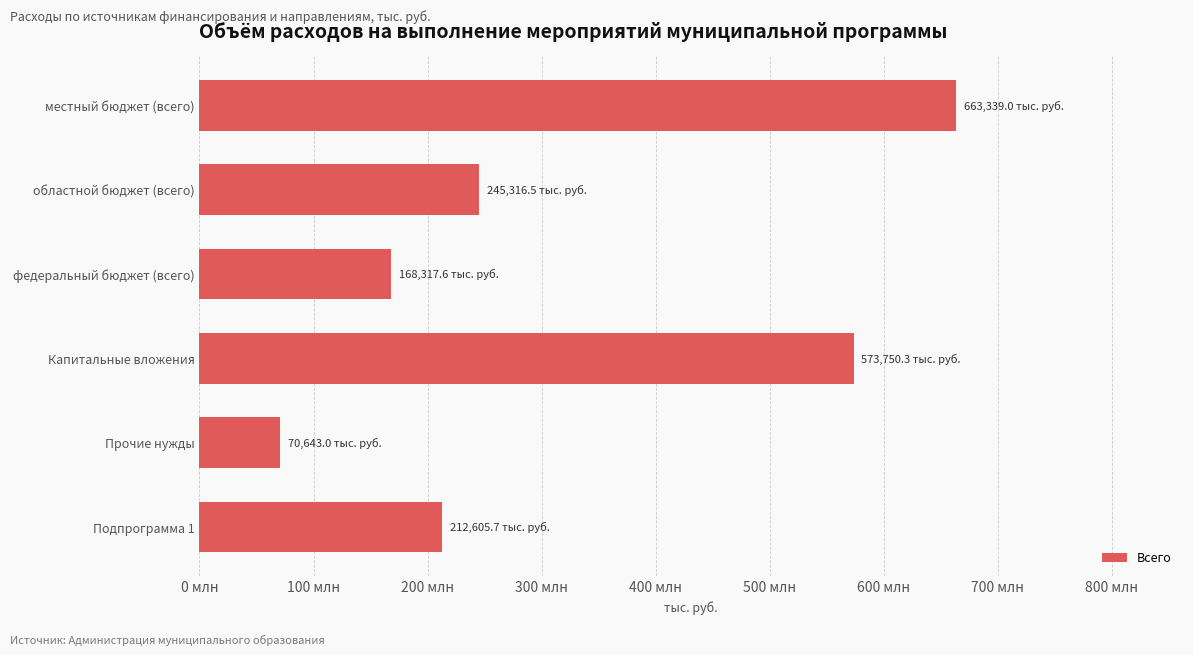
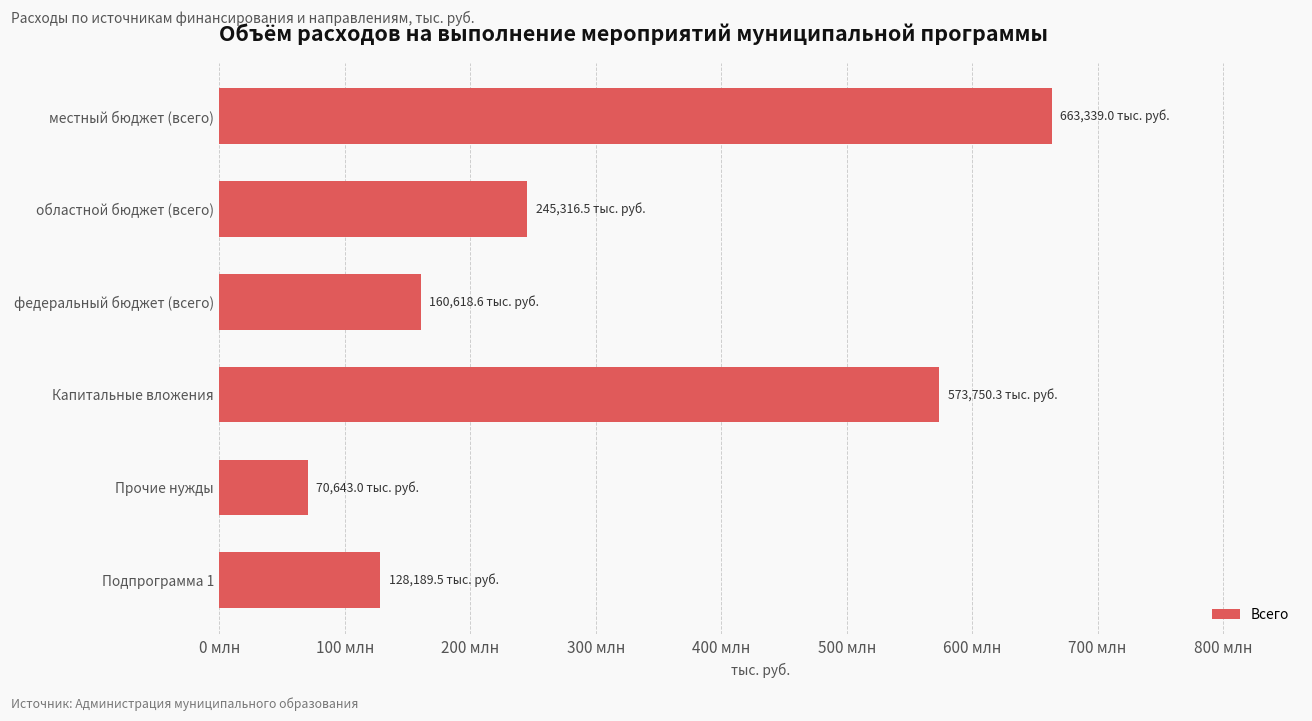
федеральный бюджет (всего): 168,317.6 -> 160,618.6
Подпрограмма 1: 212,605.7 -> 128,189.5
